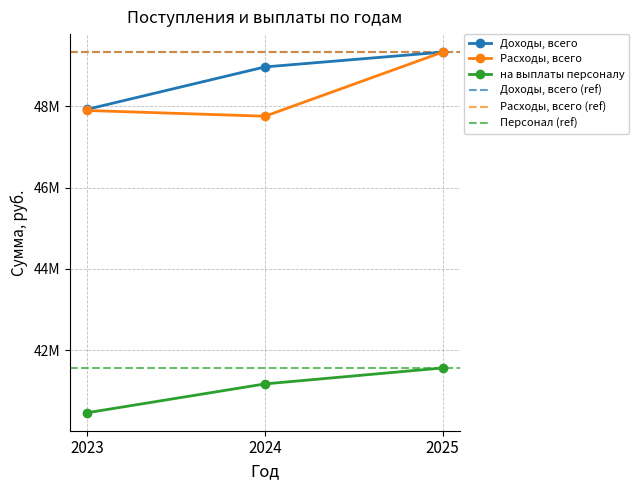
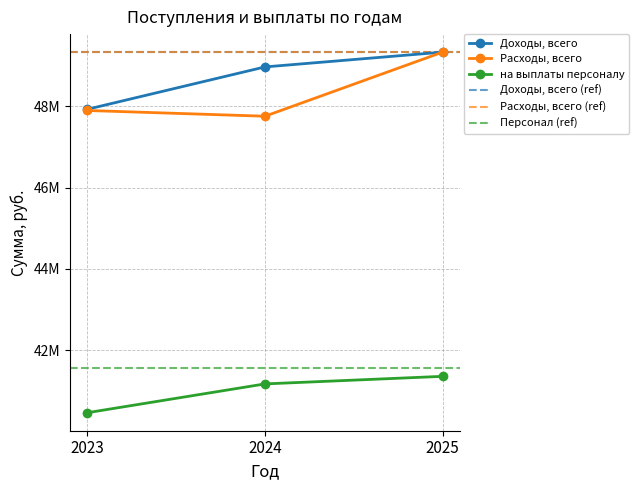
на выплаты персоналу, 2025: 41.6М -> 41.4М
